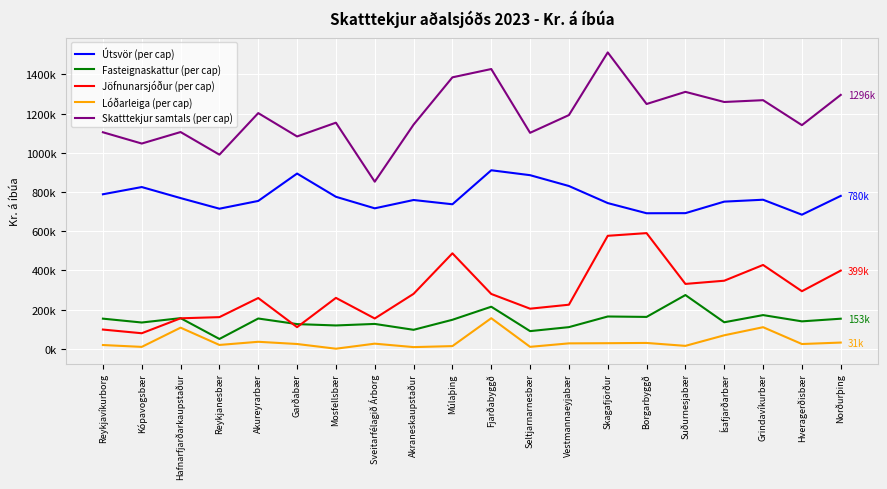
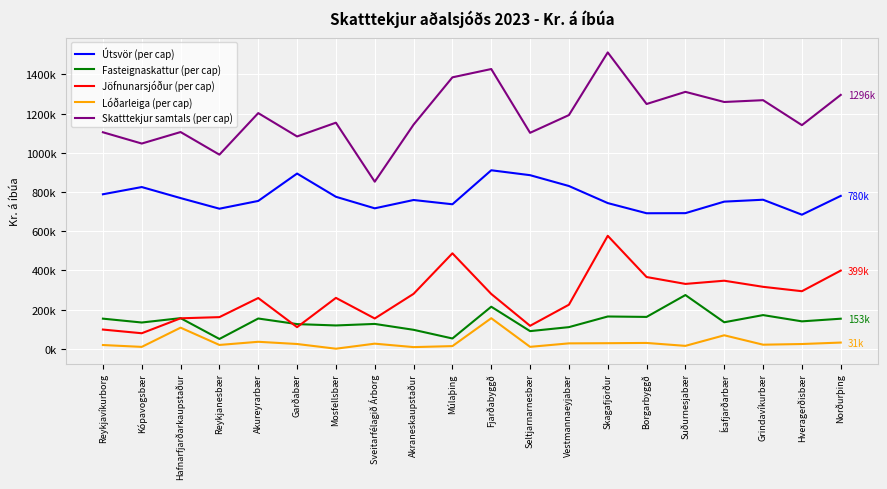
Fasteignaskattur (per cap), Múlaþing: 150000 -> 50000
Jöfnunarsjóður (per cap), Seltjarnarnesbær: 200000 -> 120000
Jöfnunarsjóður (per cap), Borgarbyggð: 590000 -> 370000
Jöfnunarsjóður (per cap), Grindavíkurbær: 430000 -> 320000
Lóðarleiga (per cap), Grindavíkurbær: 110000 -> 20000
